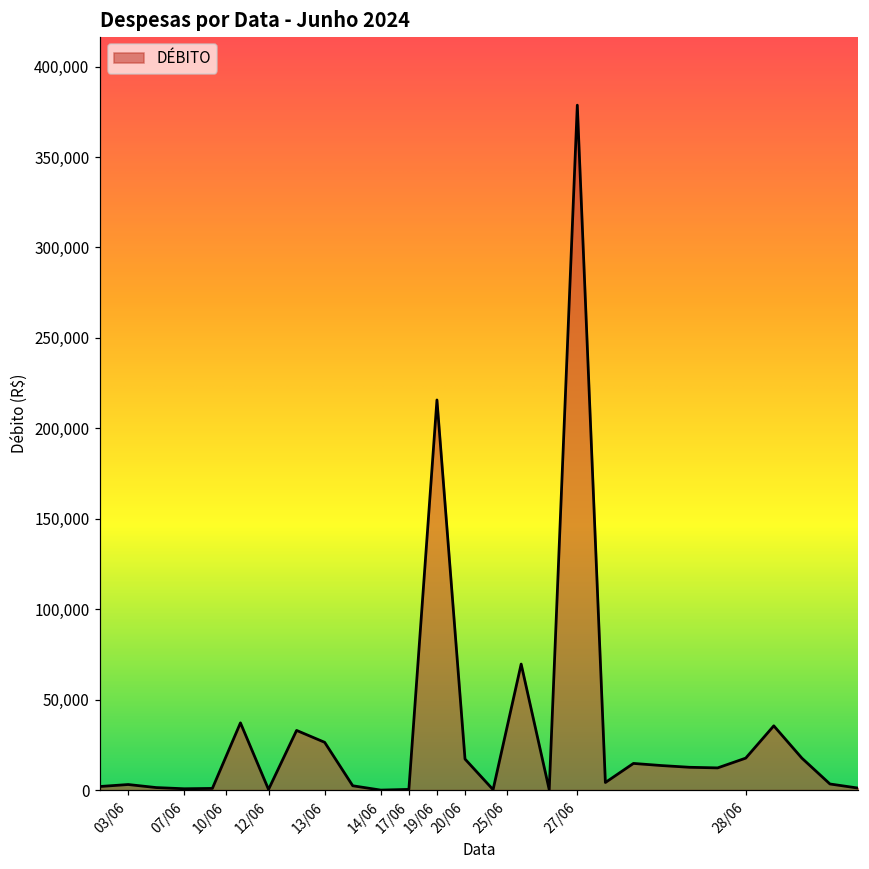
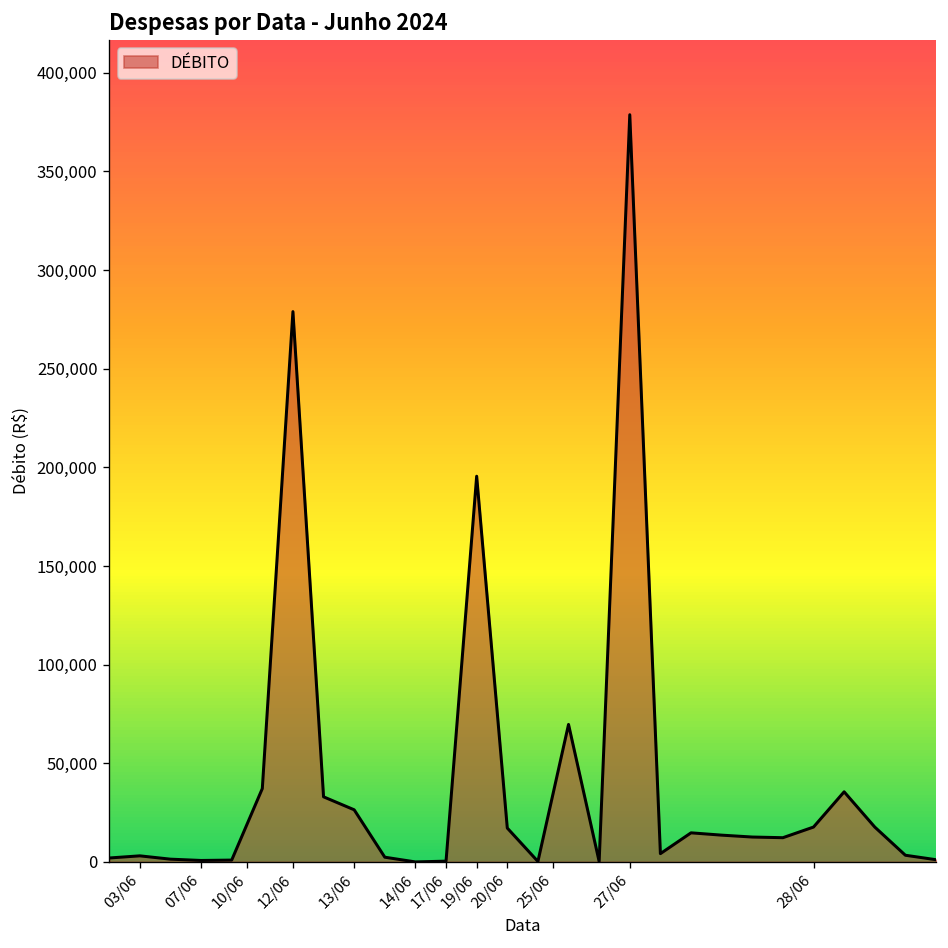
12/06: 0 -> 279,000
19/06: 216,000 -> 195,000
